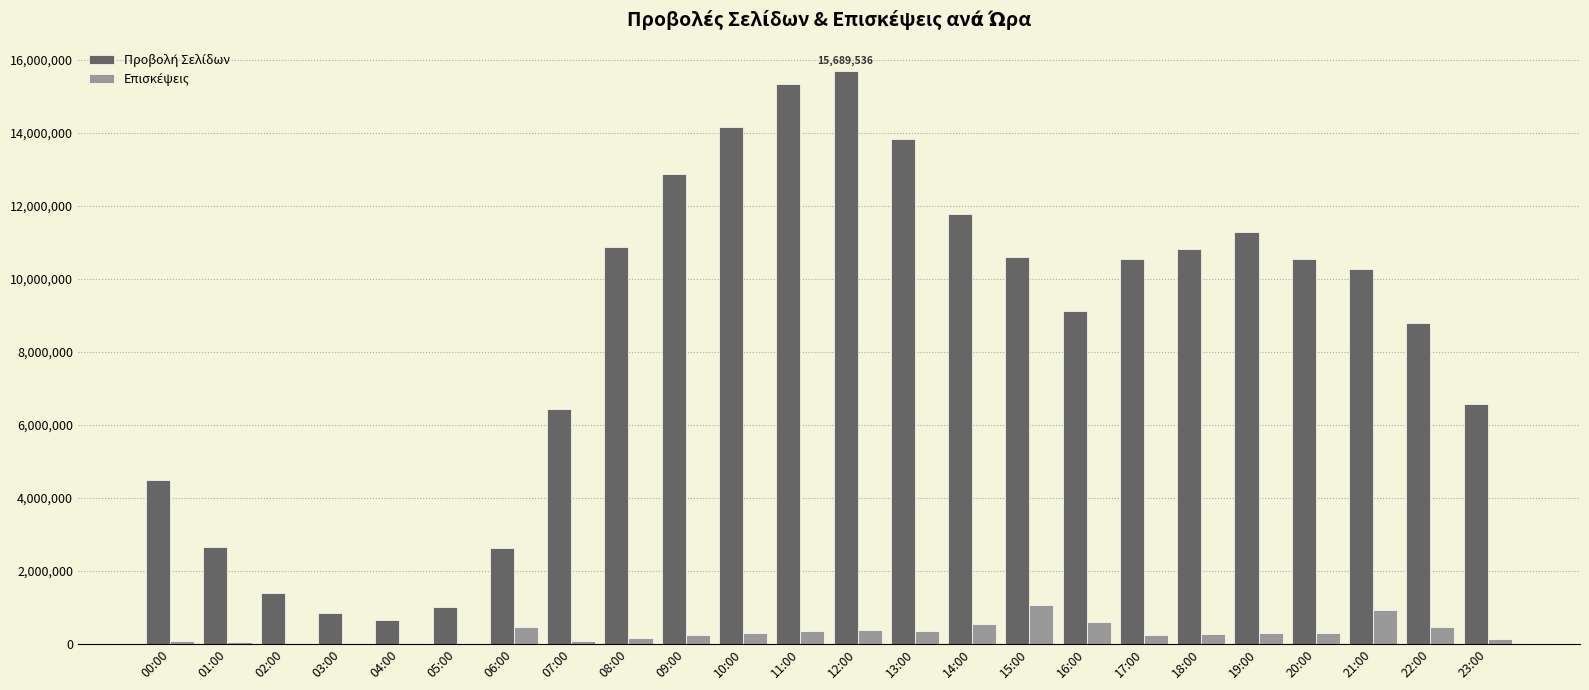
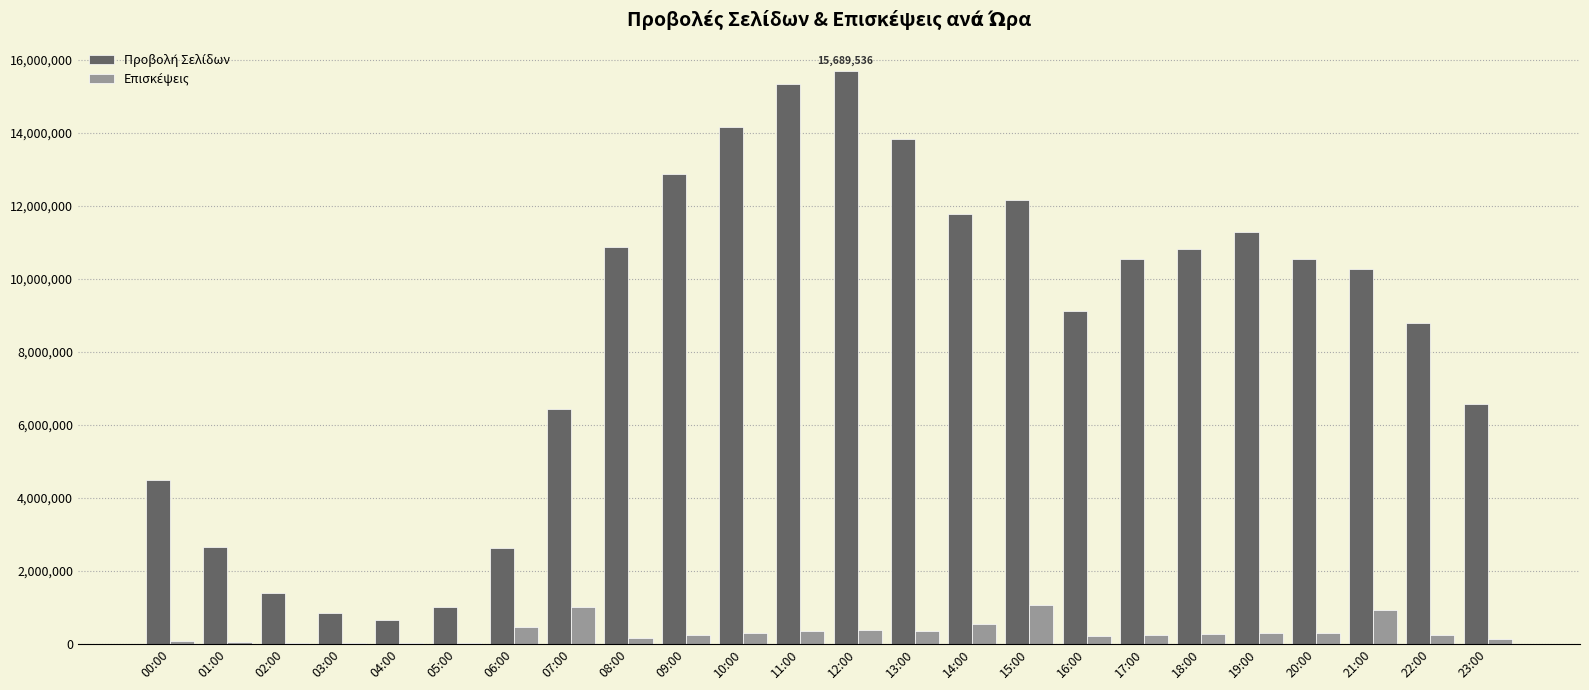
Επισκέψεις, 07:00: 100,000 -> 1,000,000
Προβολή Σελίδων, 15:00: 10,600,000 -> 12,200,000
Επισκέψεις, 16:00: 600,000 -> 200,000
Επισκέψεις, 22:00: 500,000 -> 200,000
